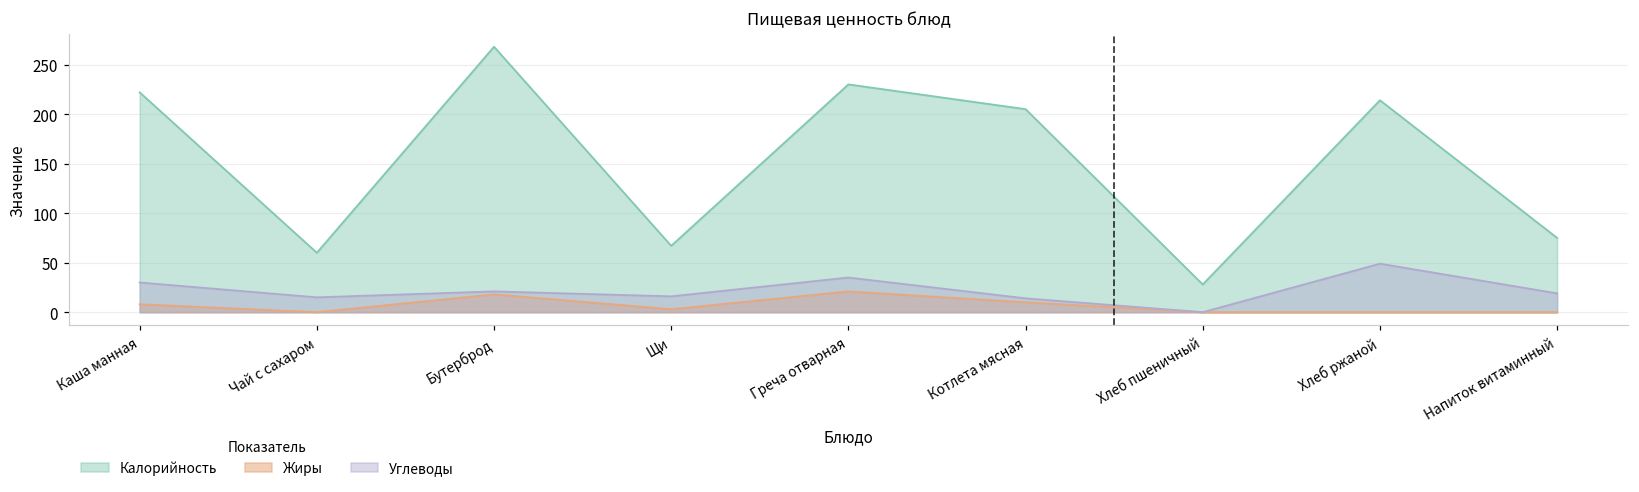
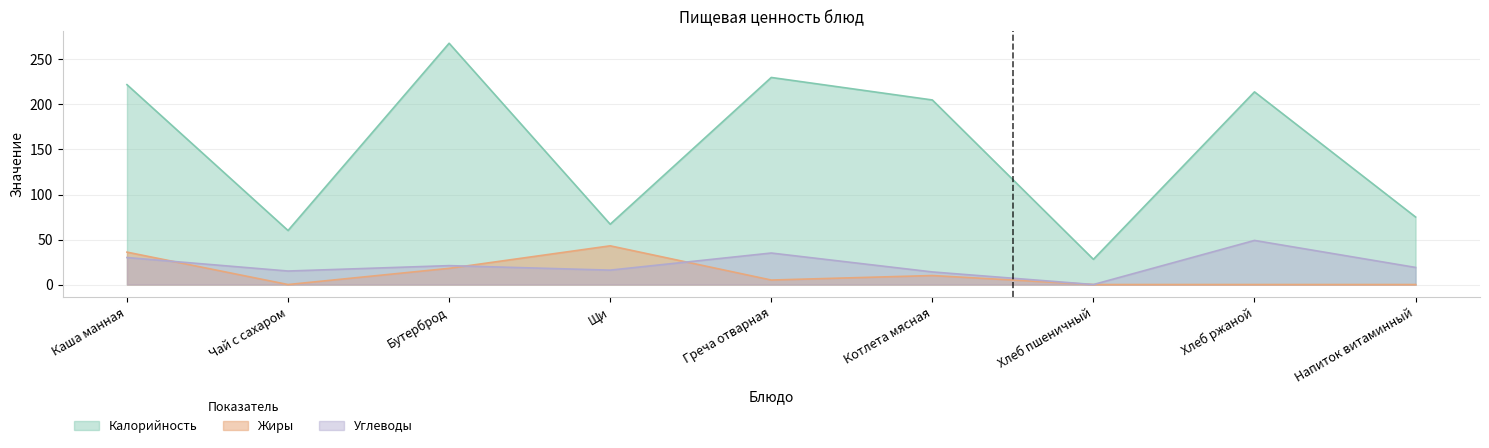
Жиры, Каша манная: 10 -> 40
Жиры, Щи: 0 -> 40
Жиры, Греча отварная: 20 -> 10
